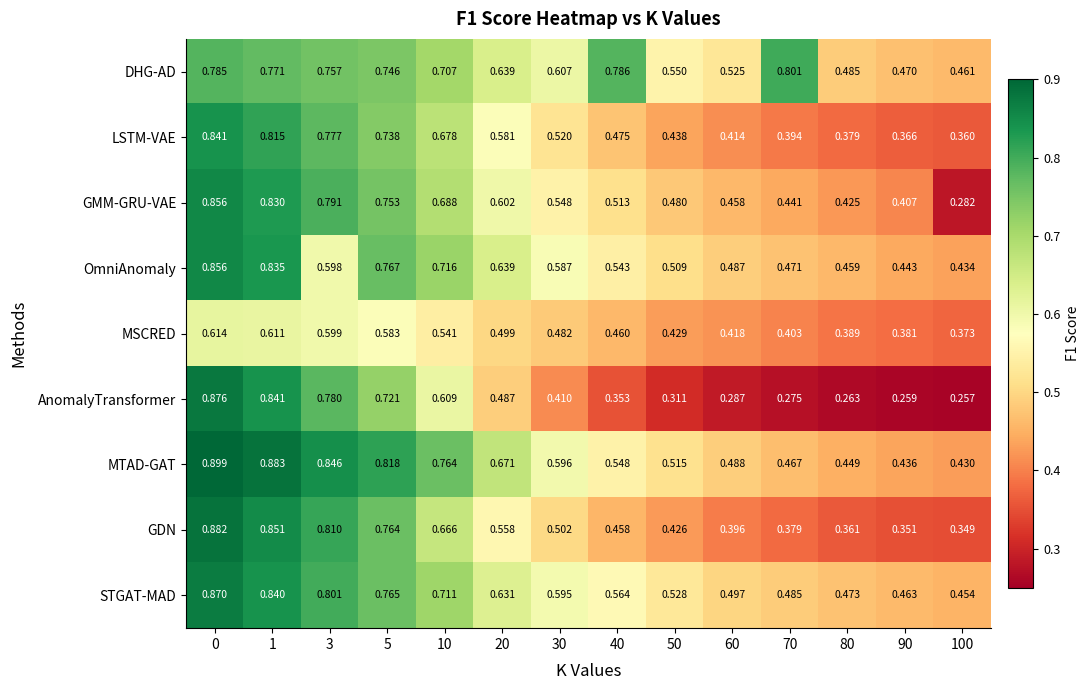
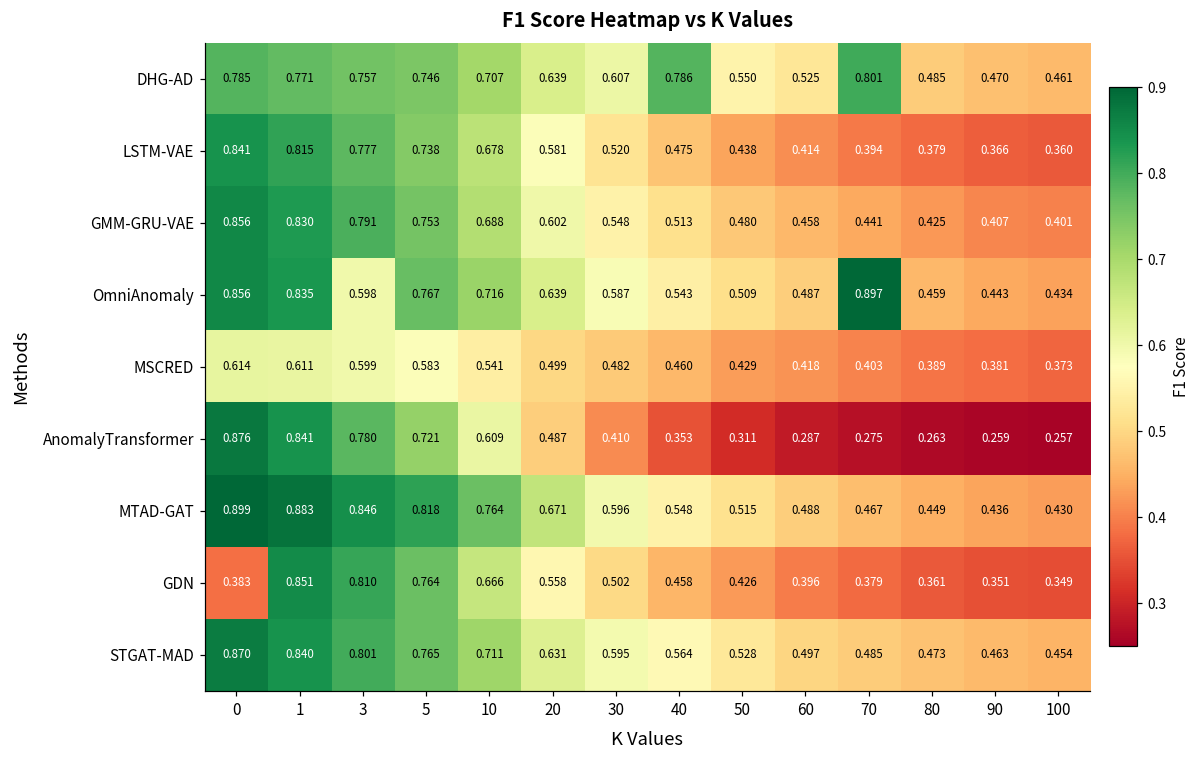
GMM-GRU-VAE, 100: 0.282 -> 0.401
OmniAnomaly, 70: 0.471 -> 0.897
GDN, 0: 0.882 -> 0.383
